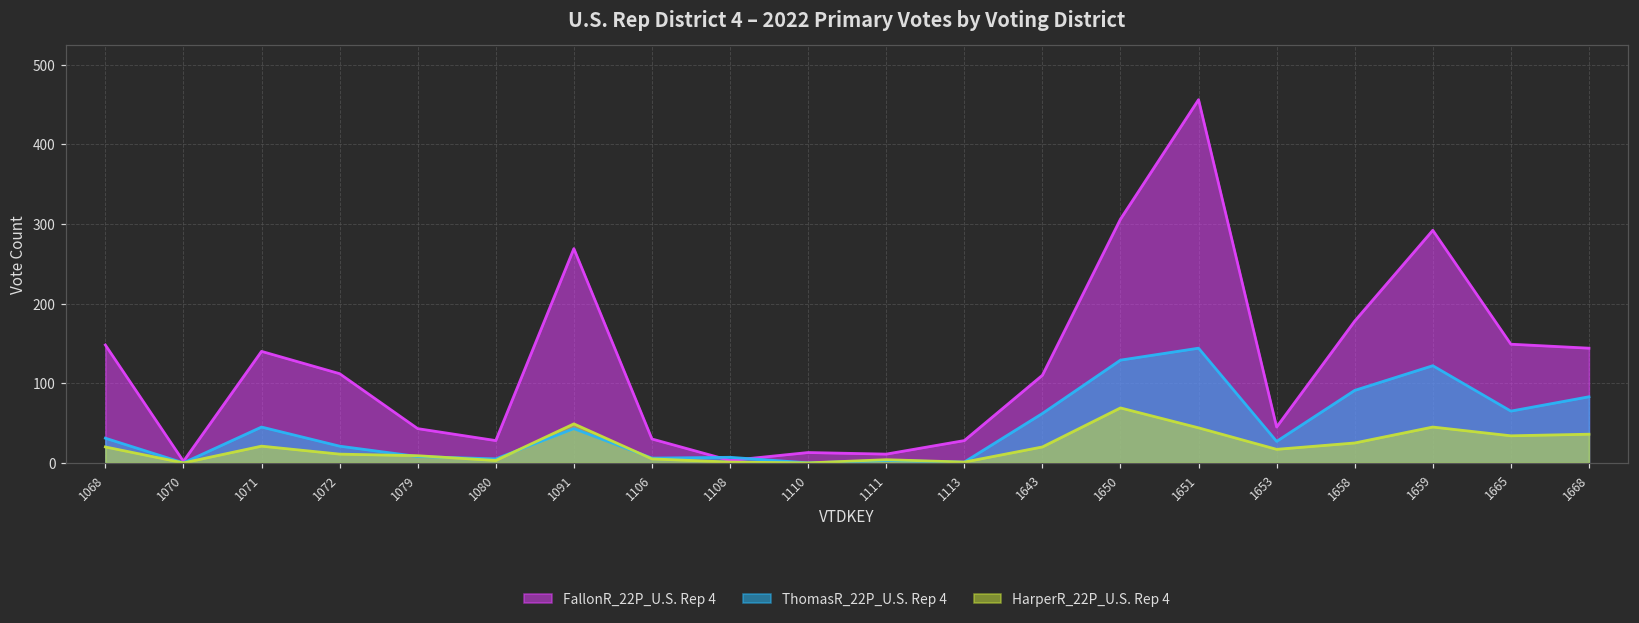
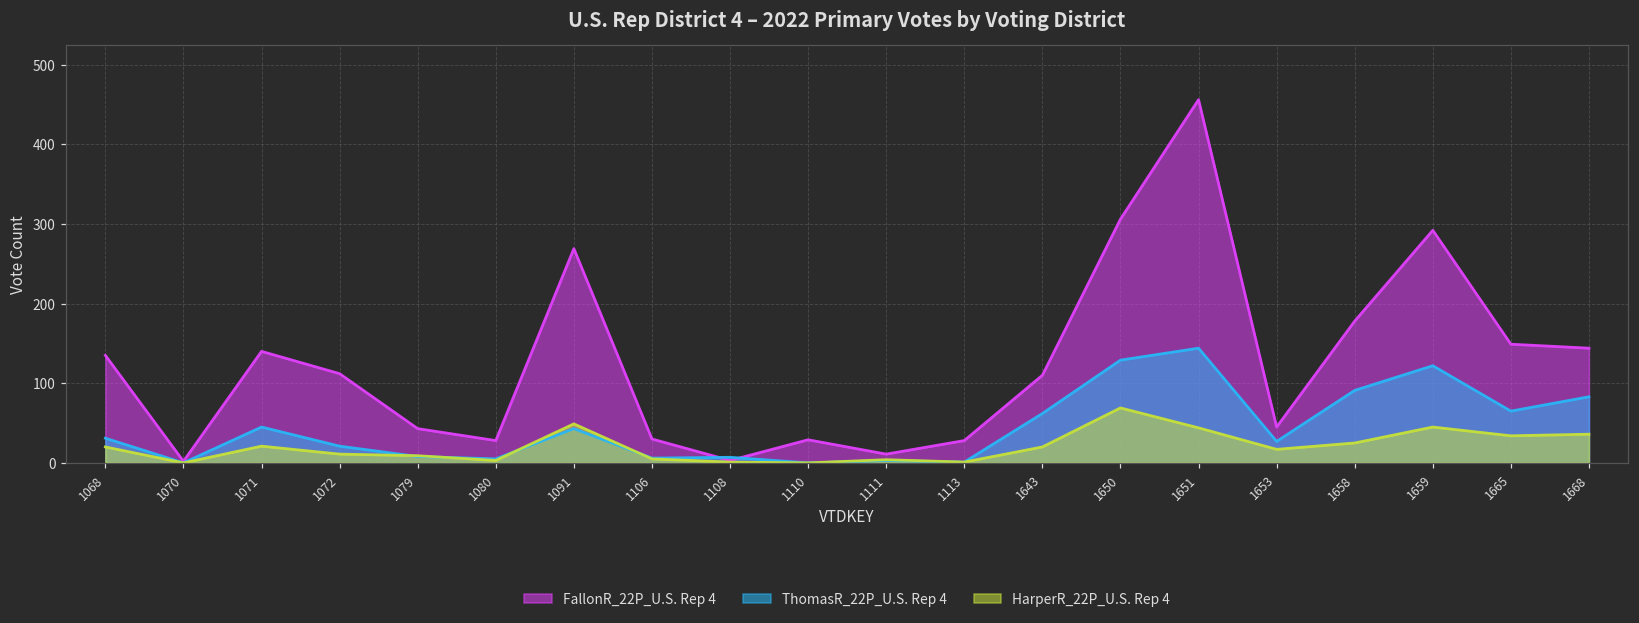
FallonR_22P_U.S. Rep 4, 1068: 150 -> 140
FallonR_22P_U.S. Rep 4, 1110: 10 -> 30
